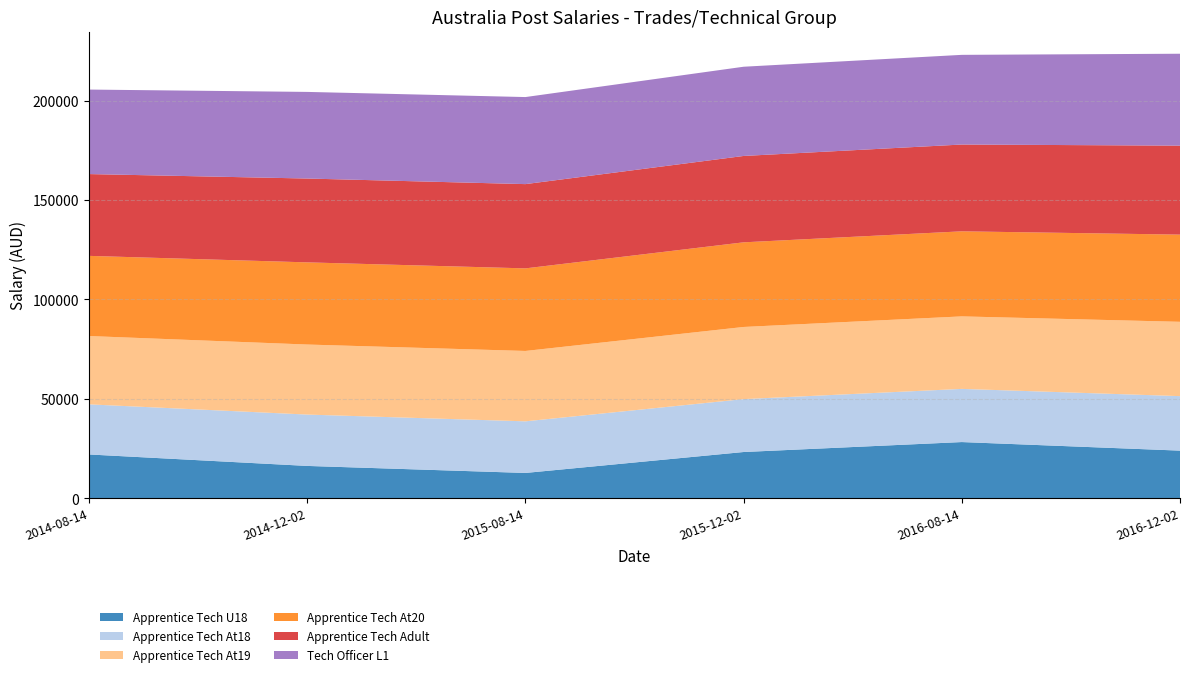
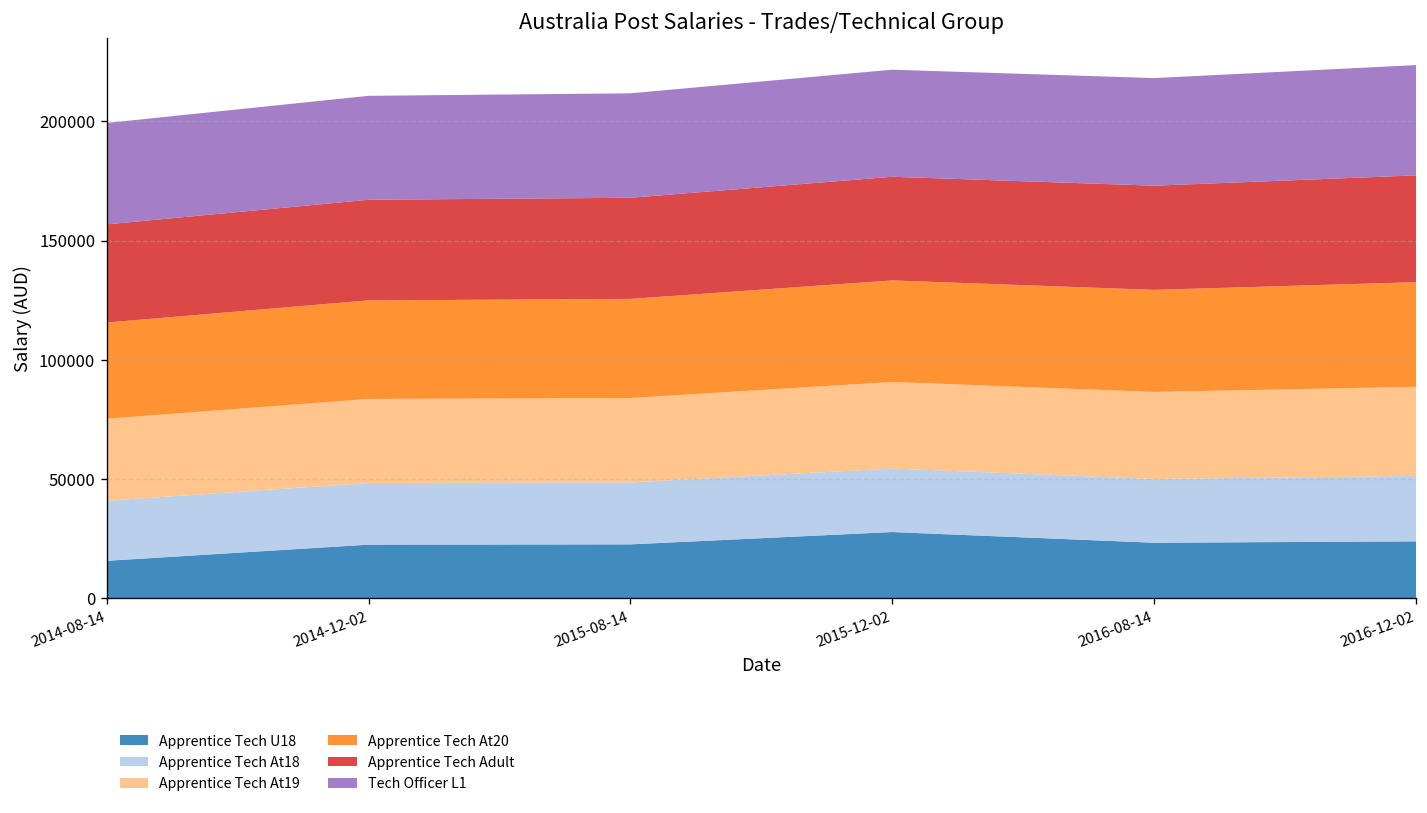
Apprentice Tech U18, 2014-08-14: 22000 -> 16000
Apprentice Tech U18, 2014-12-02: 16000 -> 23000
Apprentice Tech U18, 2015-08-14: 13000 -> 23000
Apprentice Tech U18, 2015-12-02: 23000 -> 28000
Apprentice Tech U18, 2016-08-14: 28000 -> 23000
